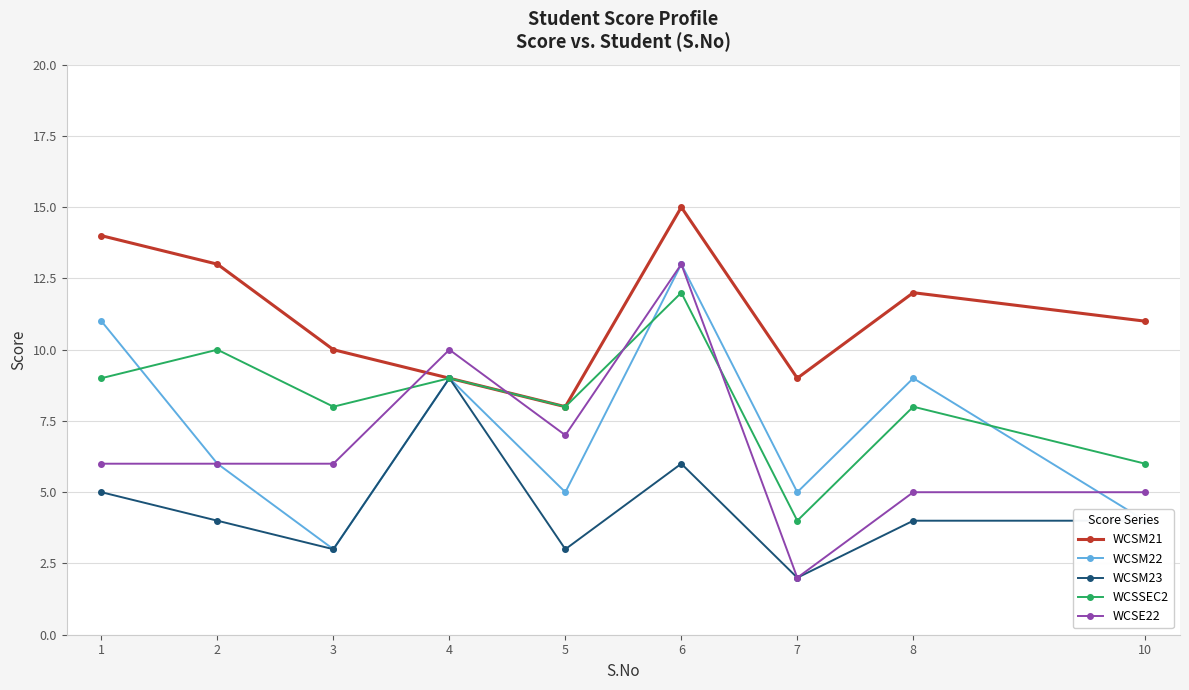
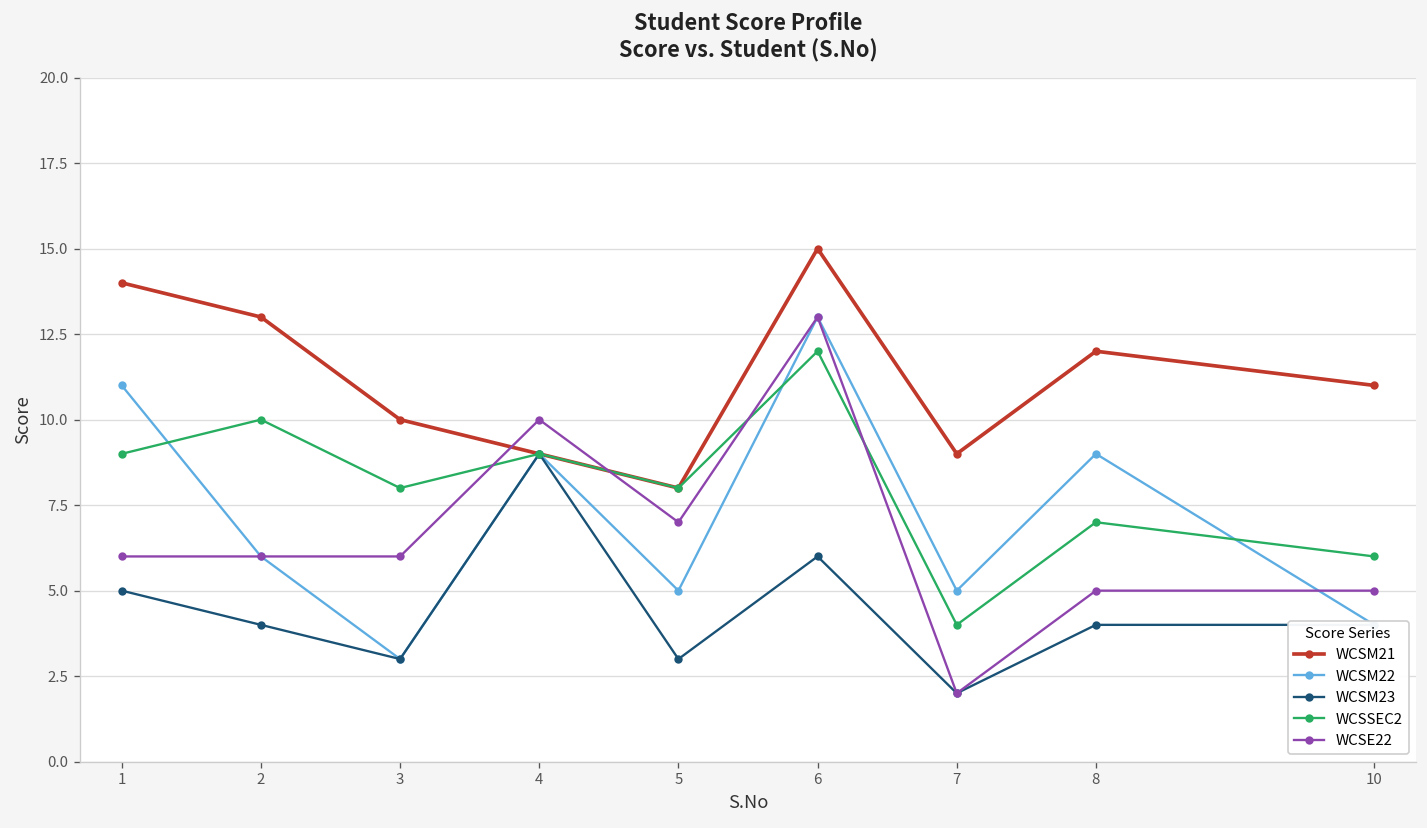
WCSSEC2, 8: 8 -> 7
